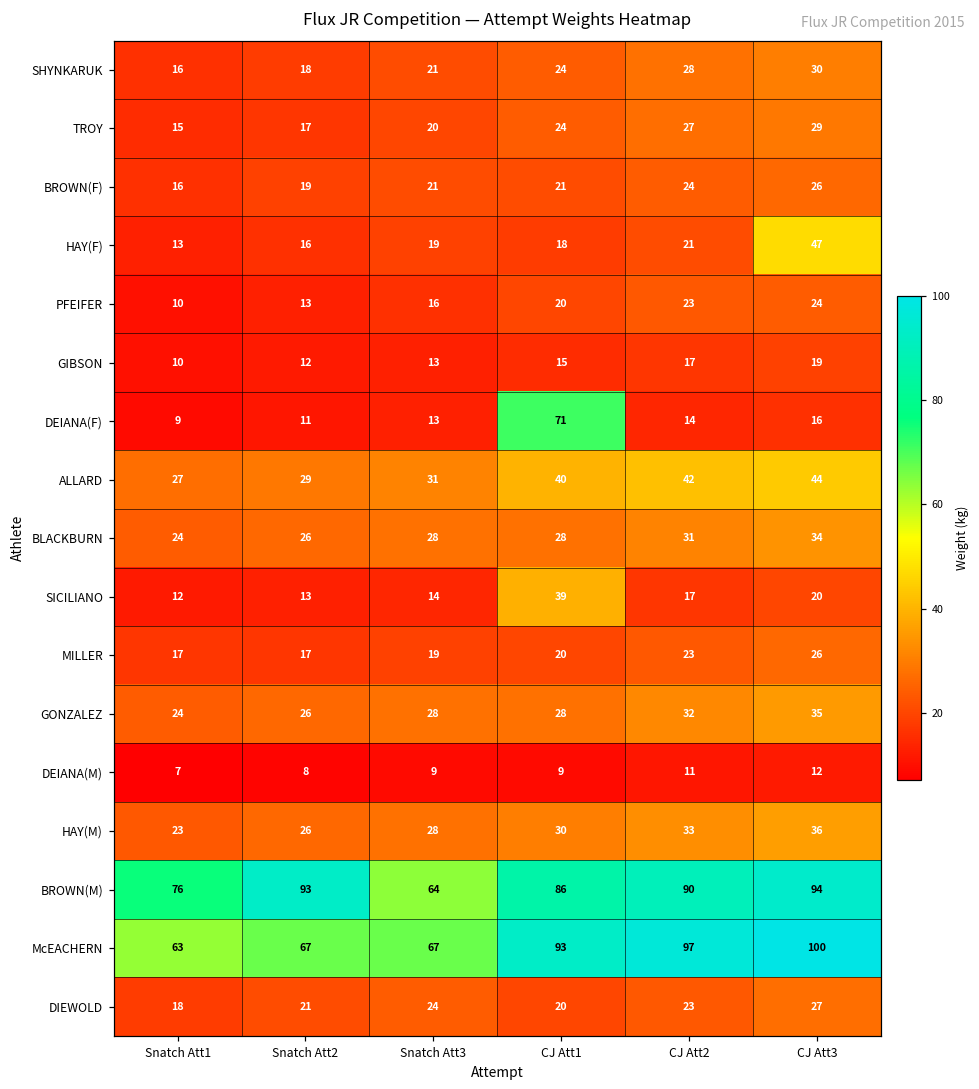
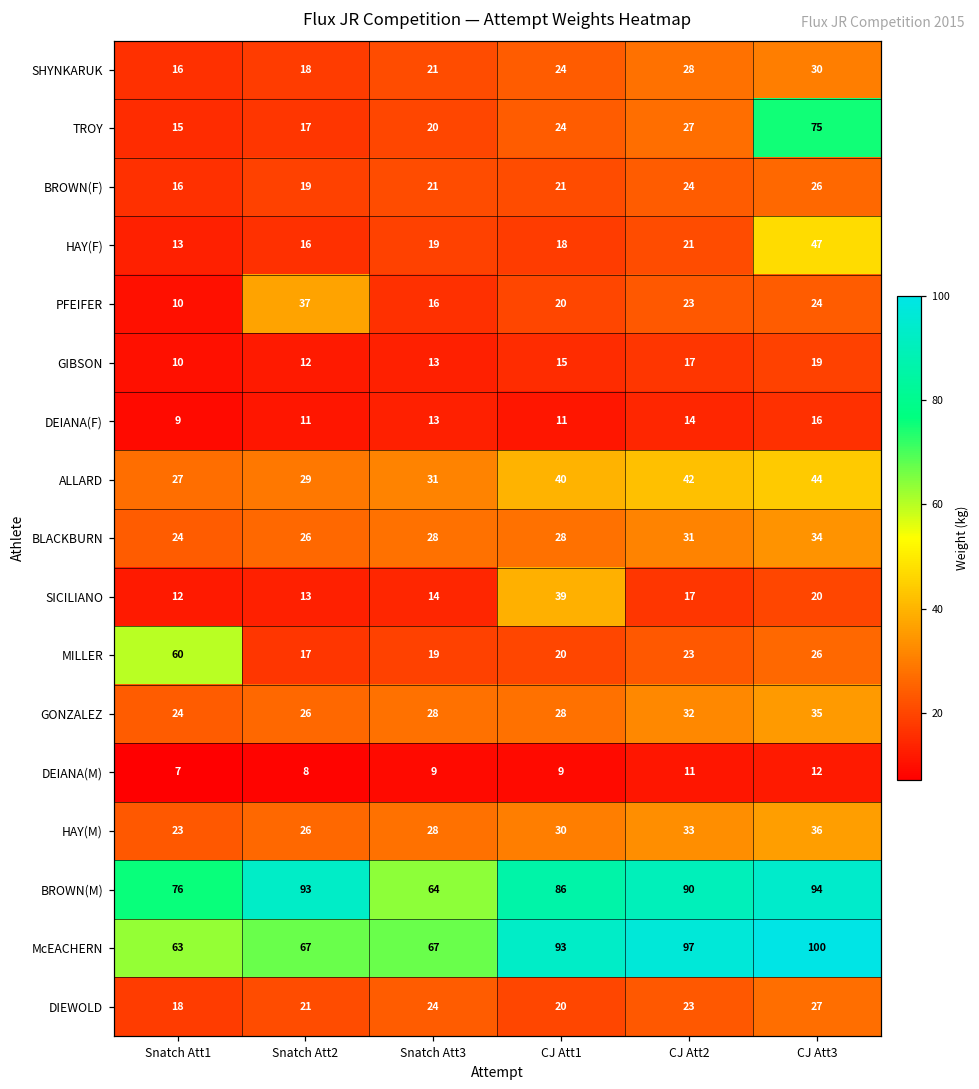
TROY, CJ Att3: 29 -> 75
PFEIFER, Snatch Att2: 13 -> 37
DEIANA(F), CJ Att1: 71 -> 11
MILLER, Snatch Att1: 17 -> 60
